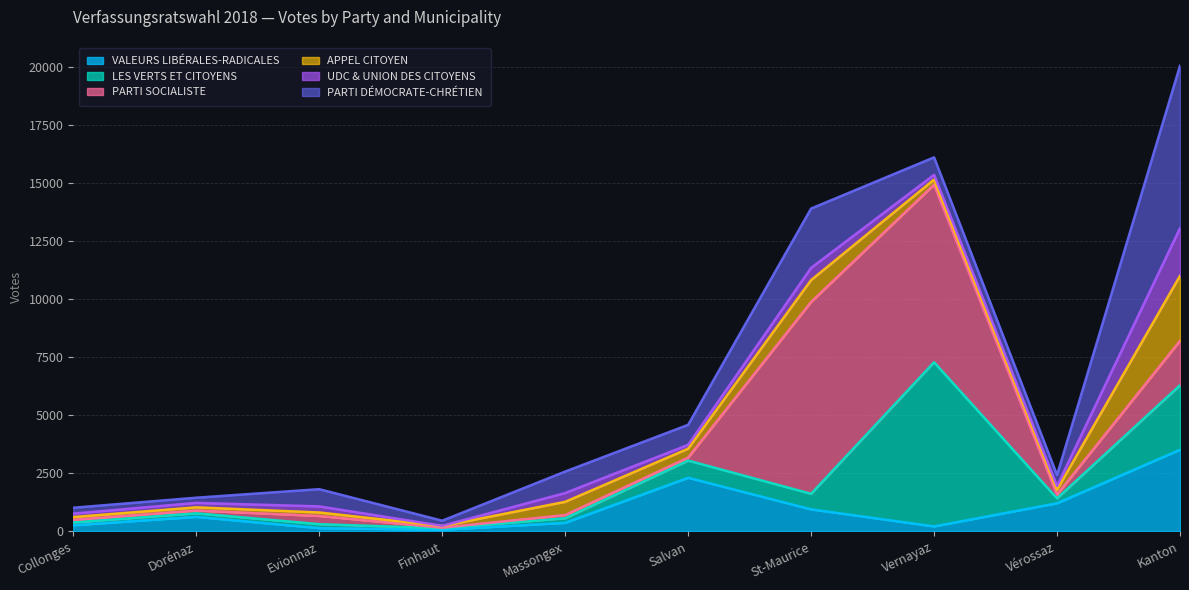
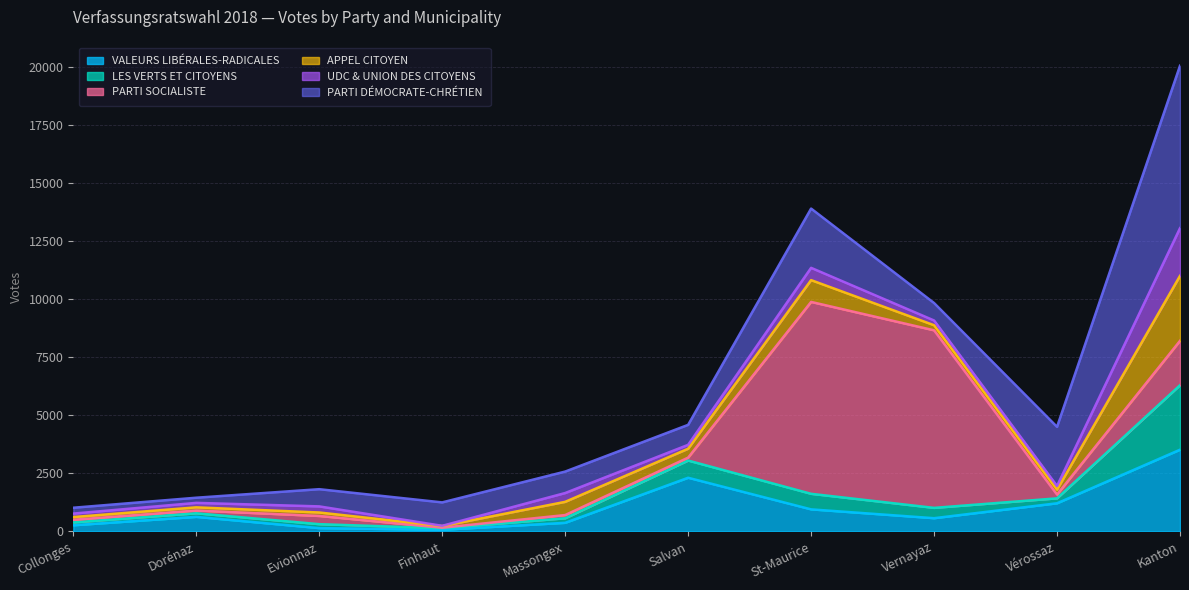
PARTI DÉMOCRATE-CHRÉTIEN, Finhaut: 200 -> 1000
VALEURS LIBÉRALES-RADICALES, Vernayaz: 200 -> 600
LES VERTS ET CITOYENS, Vernayaz: 7100 -> 400
PARTI DÉMOCRATE-CHRÉTIEN, Vérossaz: 500 -> 2500
